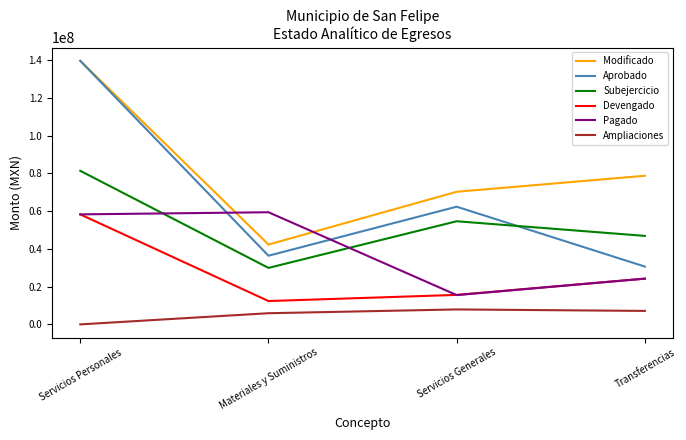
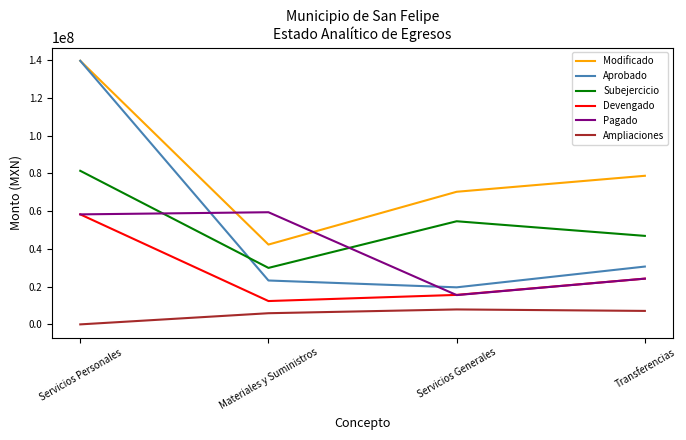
Aprobado, Materiales y Suministros: 36000000 -> 23000000
Aprobado, Servicios Generales: 62000000 -> 20000000
